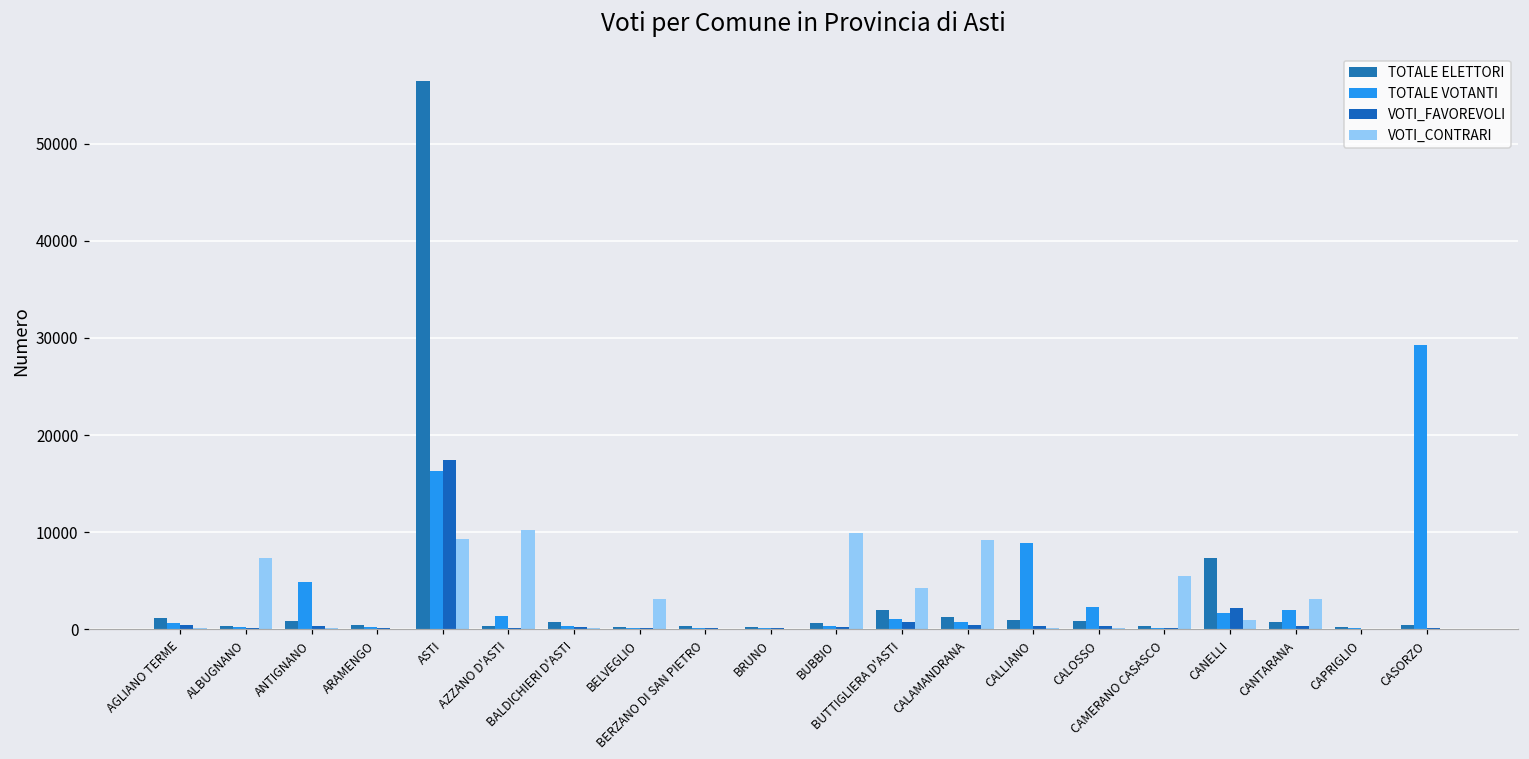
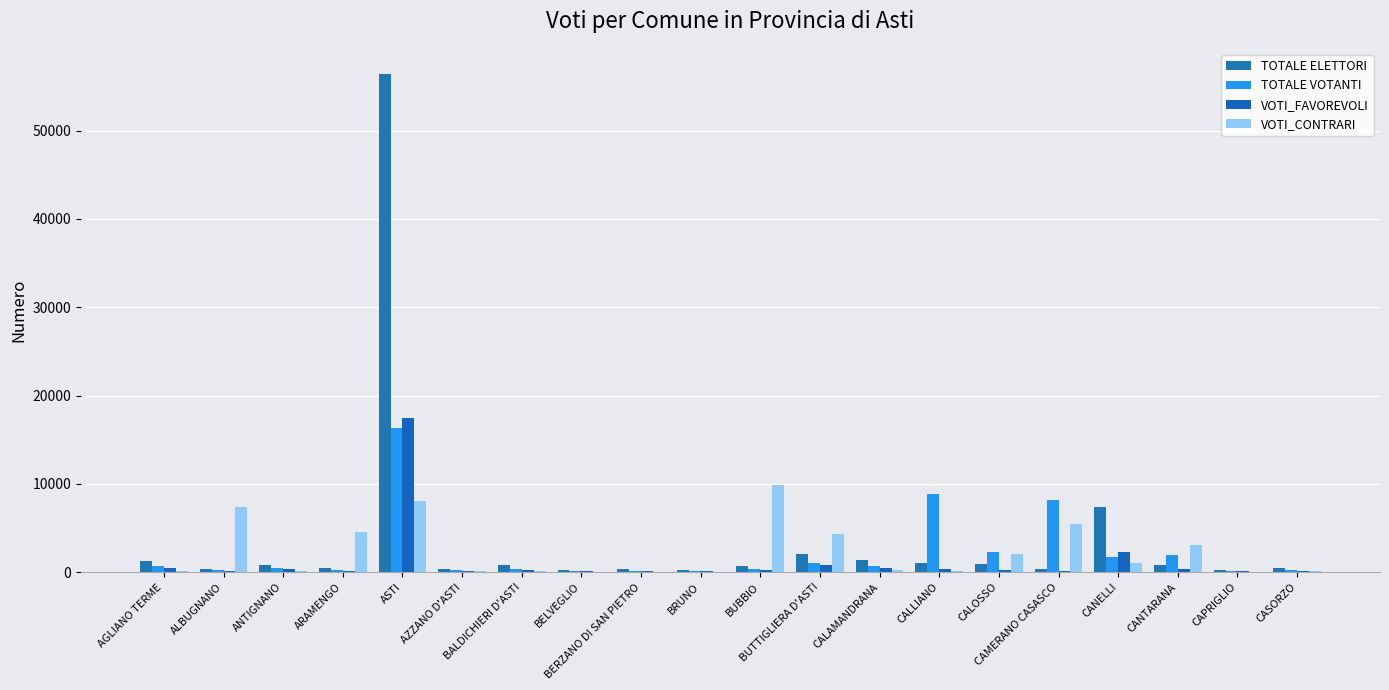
TOTALE VOTANTI, ANTIGNANO: 5000 -> 0
VOTI_CONTRARI, ARAMENGO: 0 -> 5000
VOTI_CONTRARI, ASTI: 9000 -> 8000
TOTALE VOTANTI, AZZANO D'ASTI: 1000 -> 0
VOTI_CONTRARI, AZZANO D'ASTI: 10000 -> 0
VOTI_CONTRARI, BELVEGLIO: 3000 -> 0
VOTI_CONTRARI, CALAMANDRANA: 9000 -> 0
VOTI_CONTRARI, CALOSSO: 0 -> 2000
TOTALE VOTANTI, CAMERANO CASASCO: 0 -> 8000
TOTALE VOTANTI, CASORZO: 29000 -> 0
